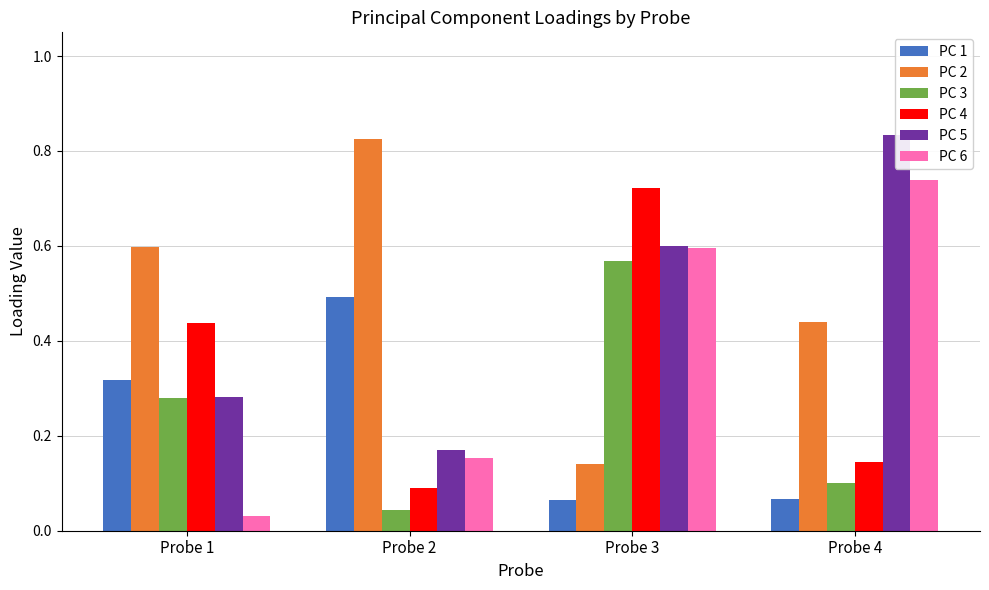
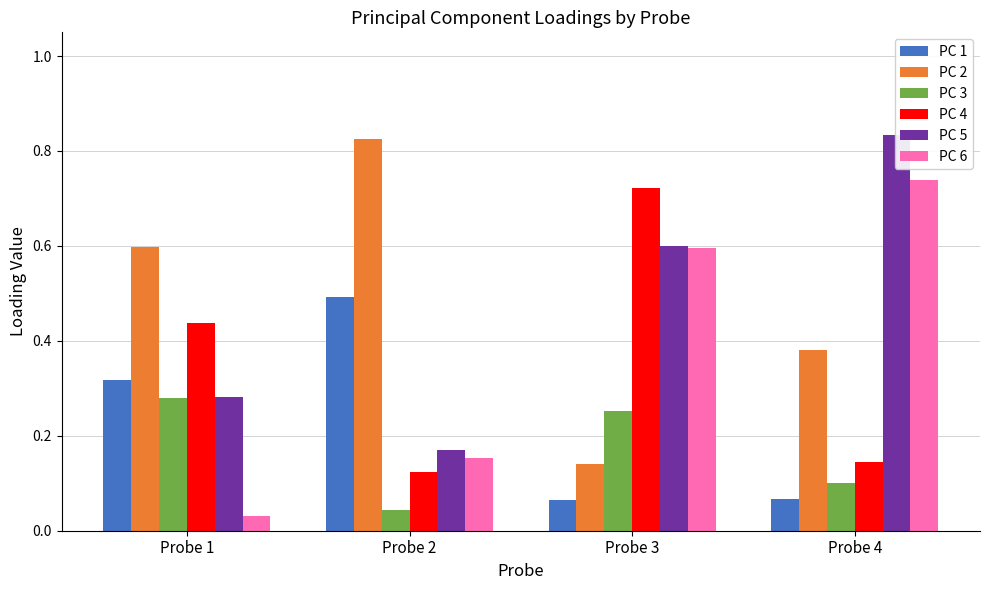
PC 4, Probe 2: 0.09 -> 0.12
PC 3, Probe 3: 0.57 -> 0.25
PC 2, Probe 4: 0.44 -> 0.38
